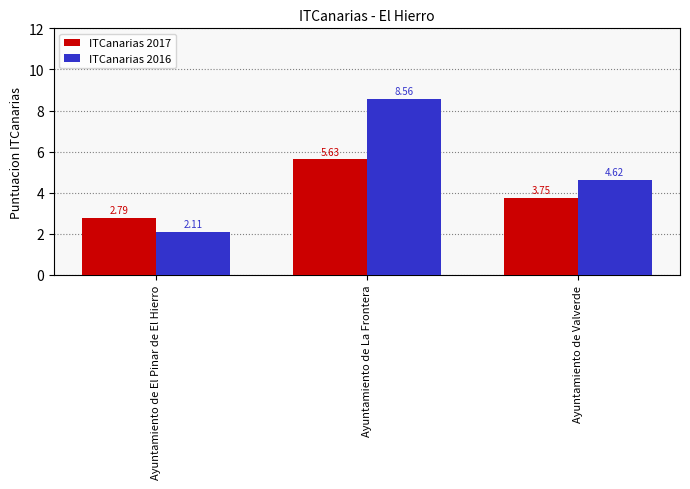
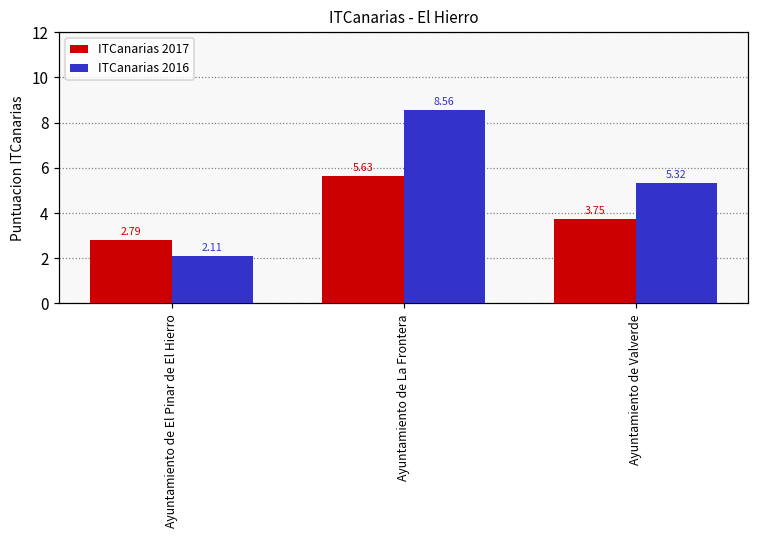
ITCanarias 2016, Ayuntamiento de Valverde: 4.62 -> 5.32
